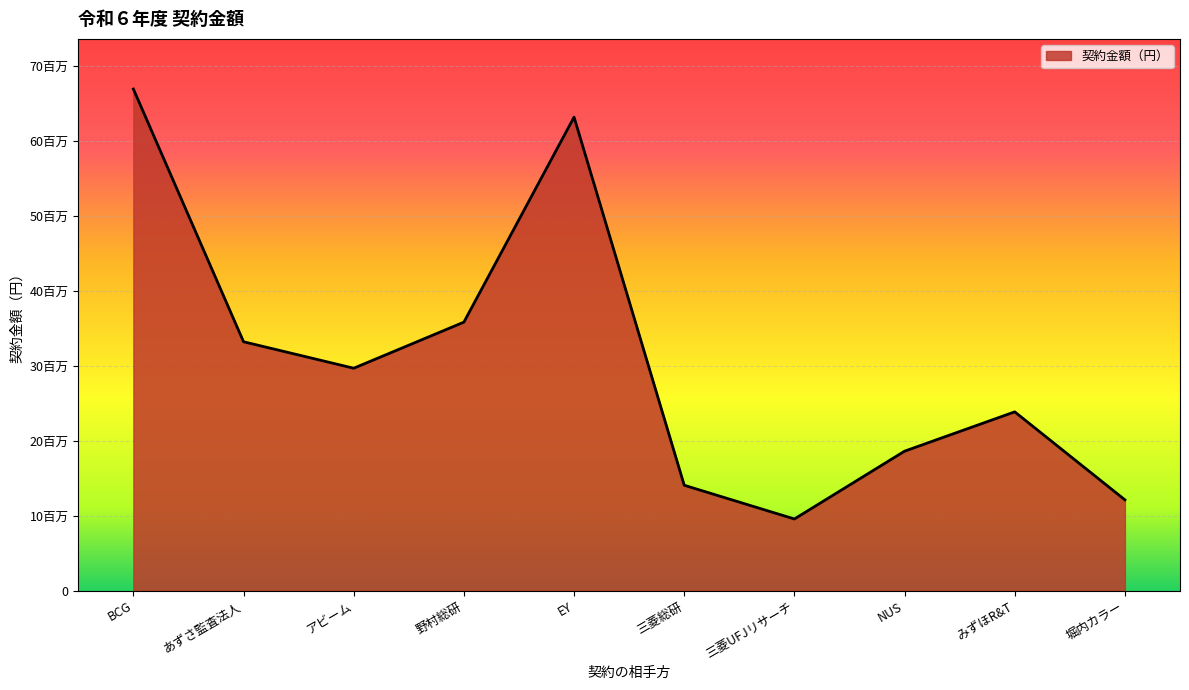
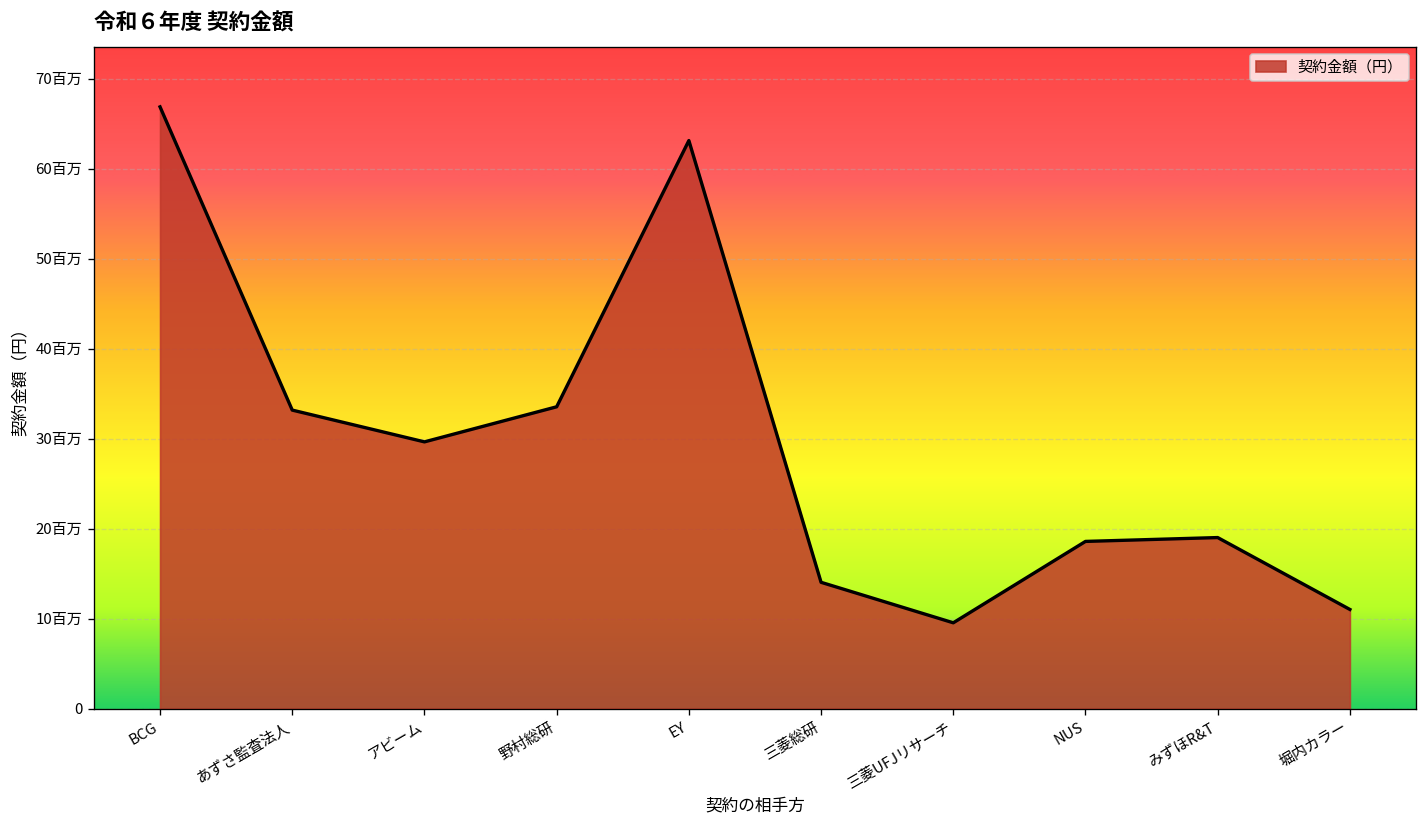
野村総研: 36百万 -> 34百万
みずほR&T: 24百万 -> 19百万
堀内カラー: 12百万 -> 11百万
